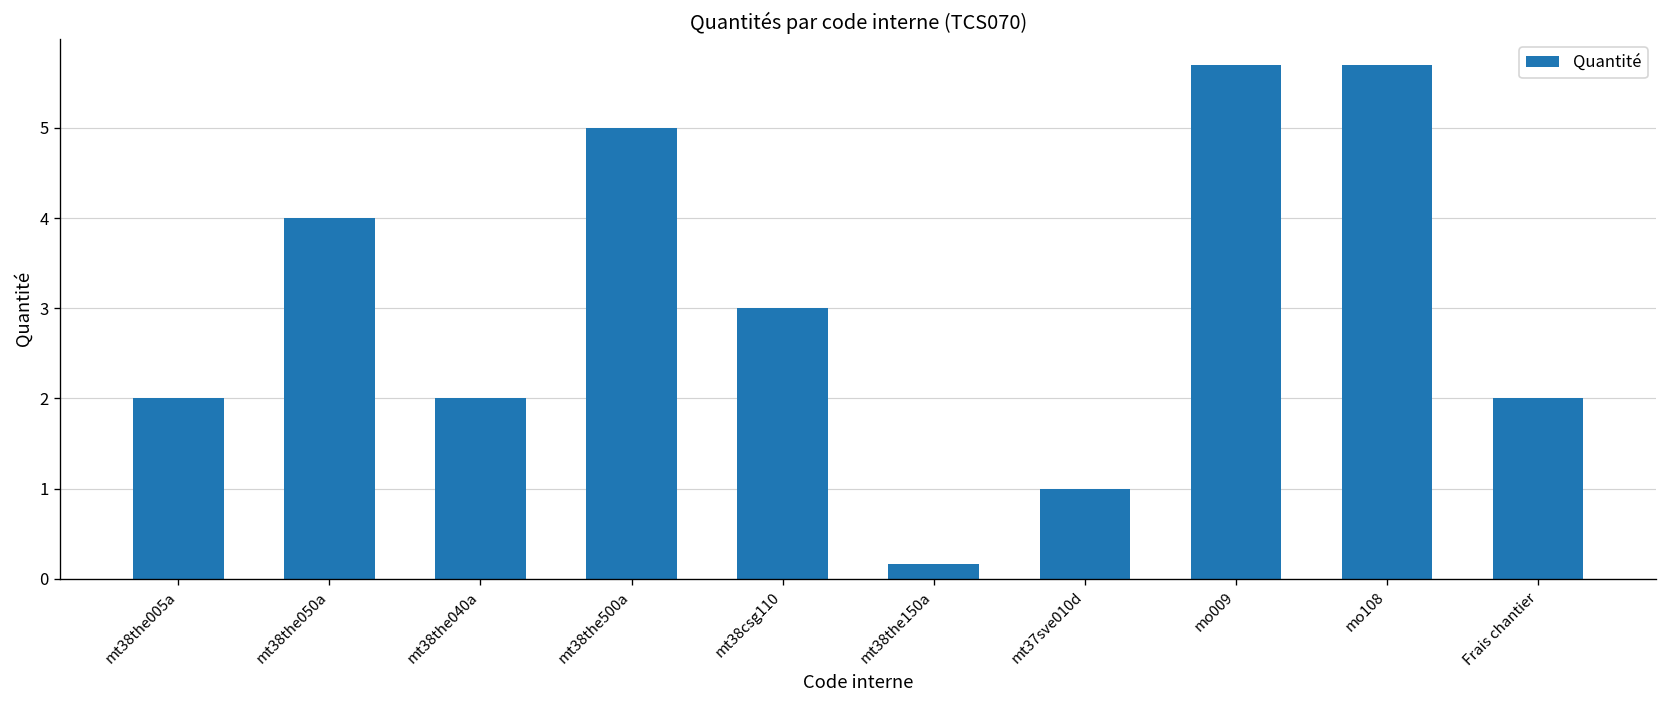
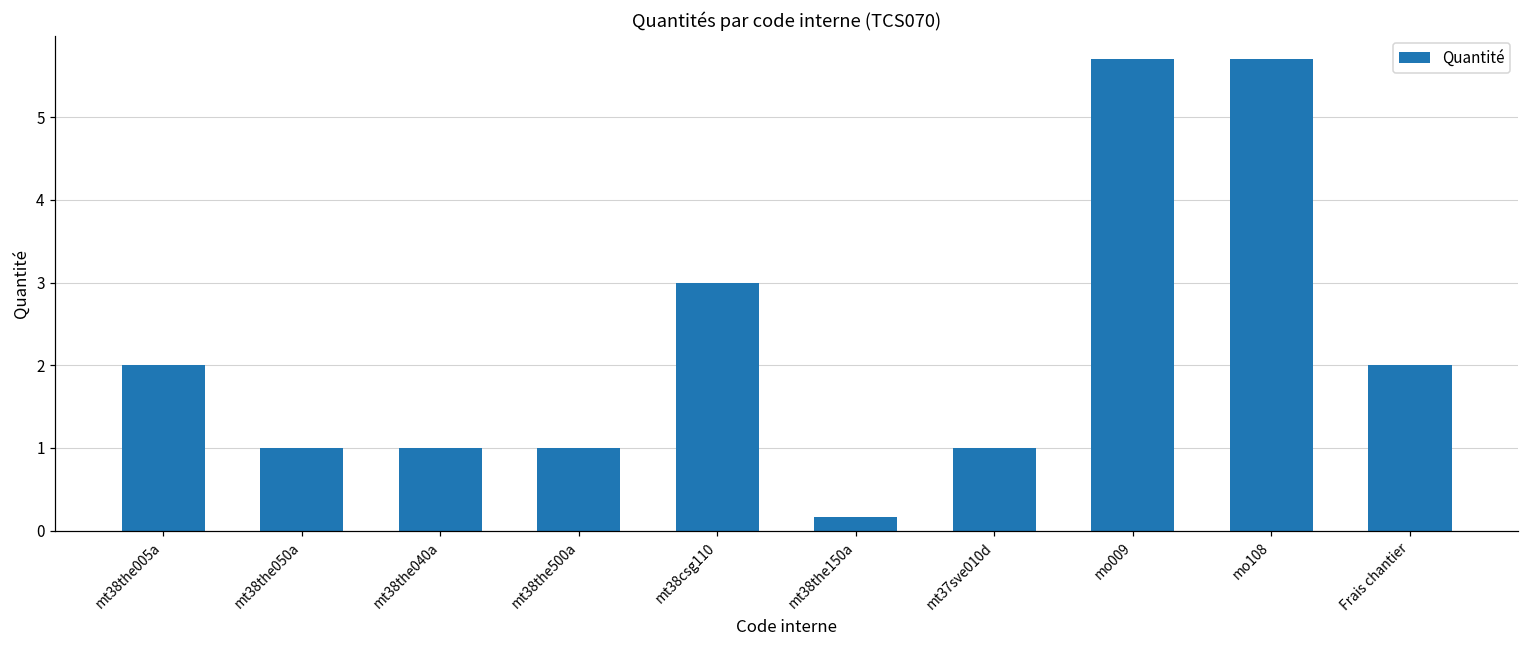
mt38the050a: 4 -> 1
mt38the040a: 2 -> 1
mt38the500a: 5 -> 1
